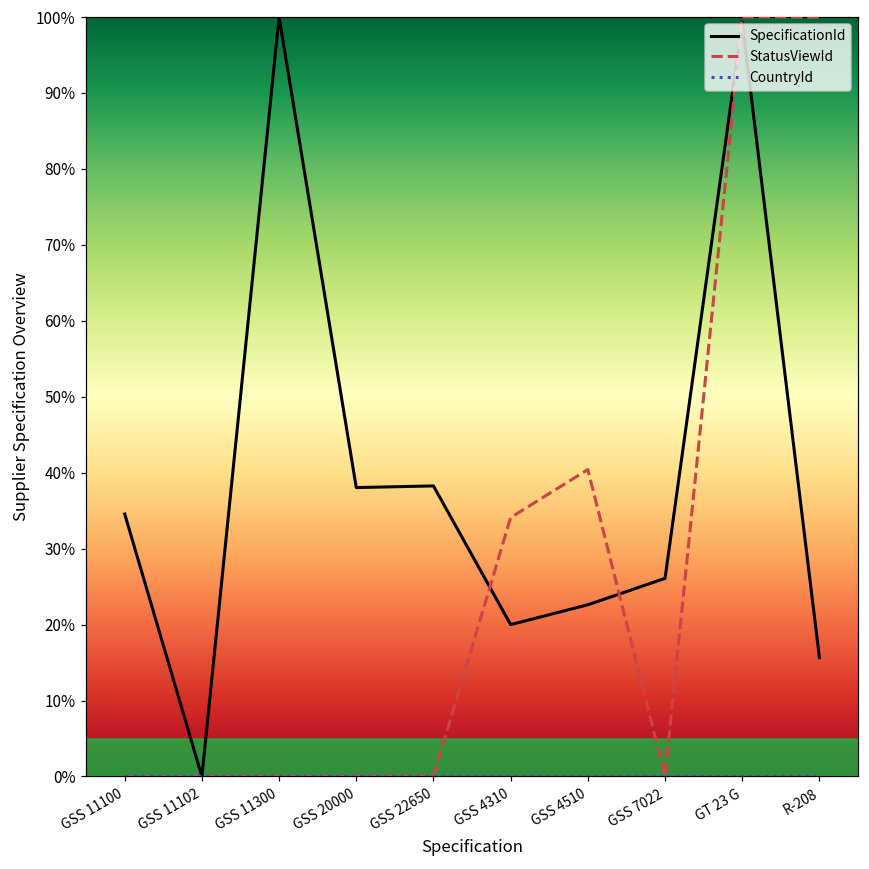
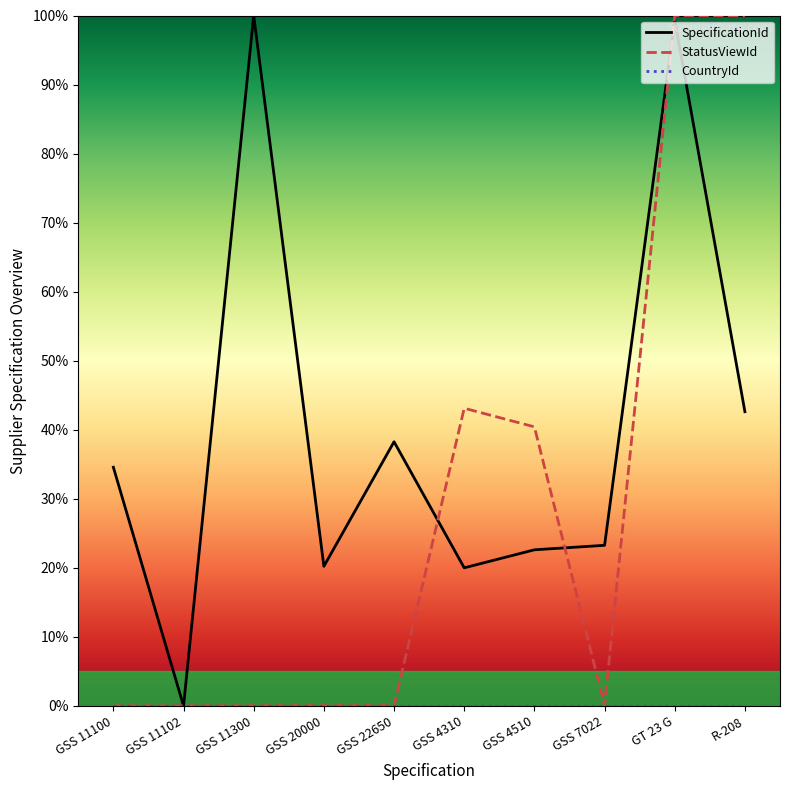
SpecificationId, GSS 20000: 38% -> 20%
StatusViewId, GSS 4310: 34% -> 43%
SpecificationId, GSS 7022: 26% -> 23%
SpecificationId, R-208: 16% -> 43%
